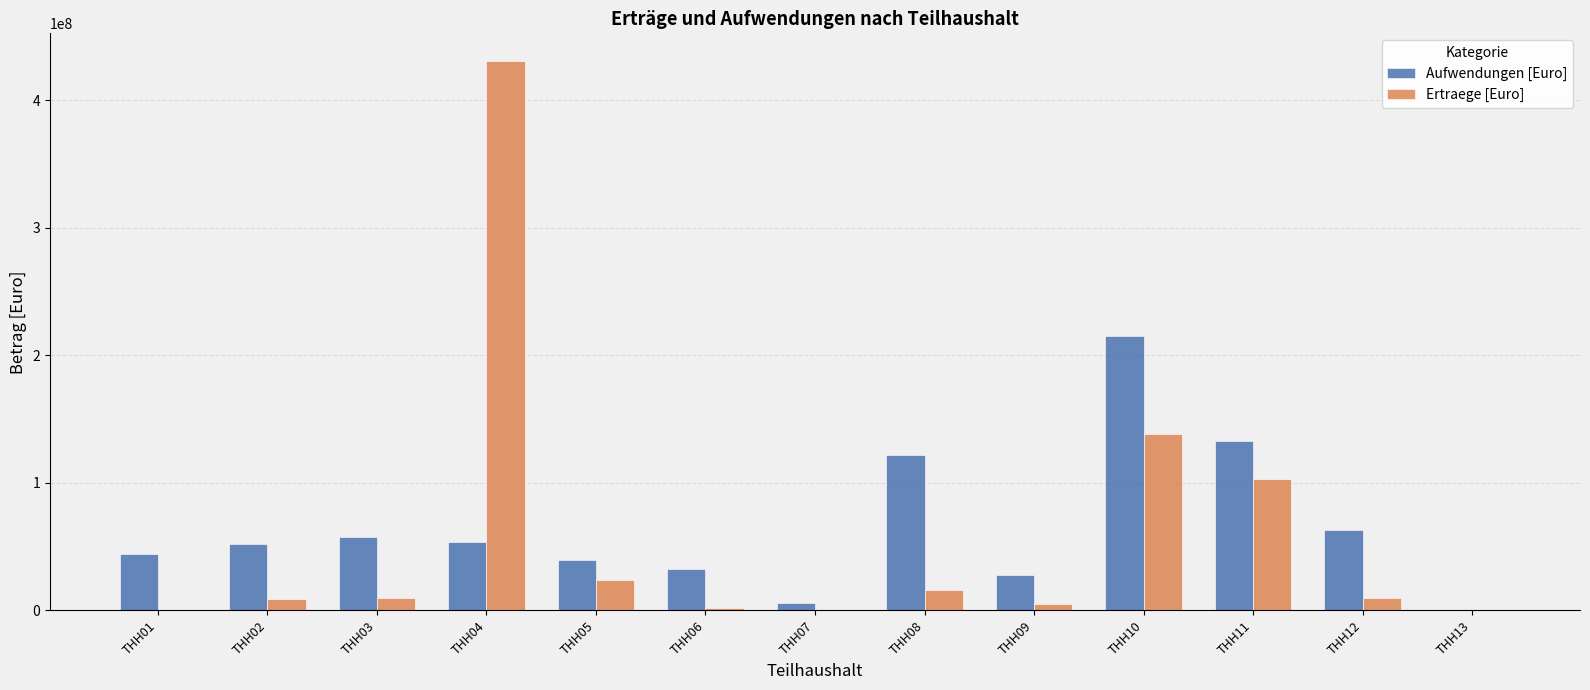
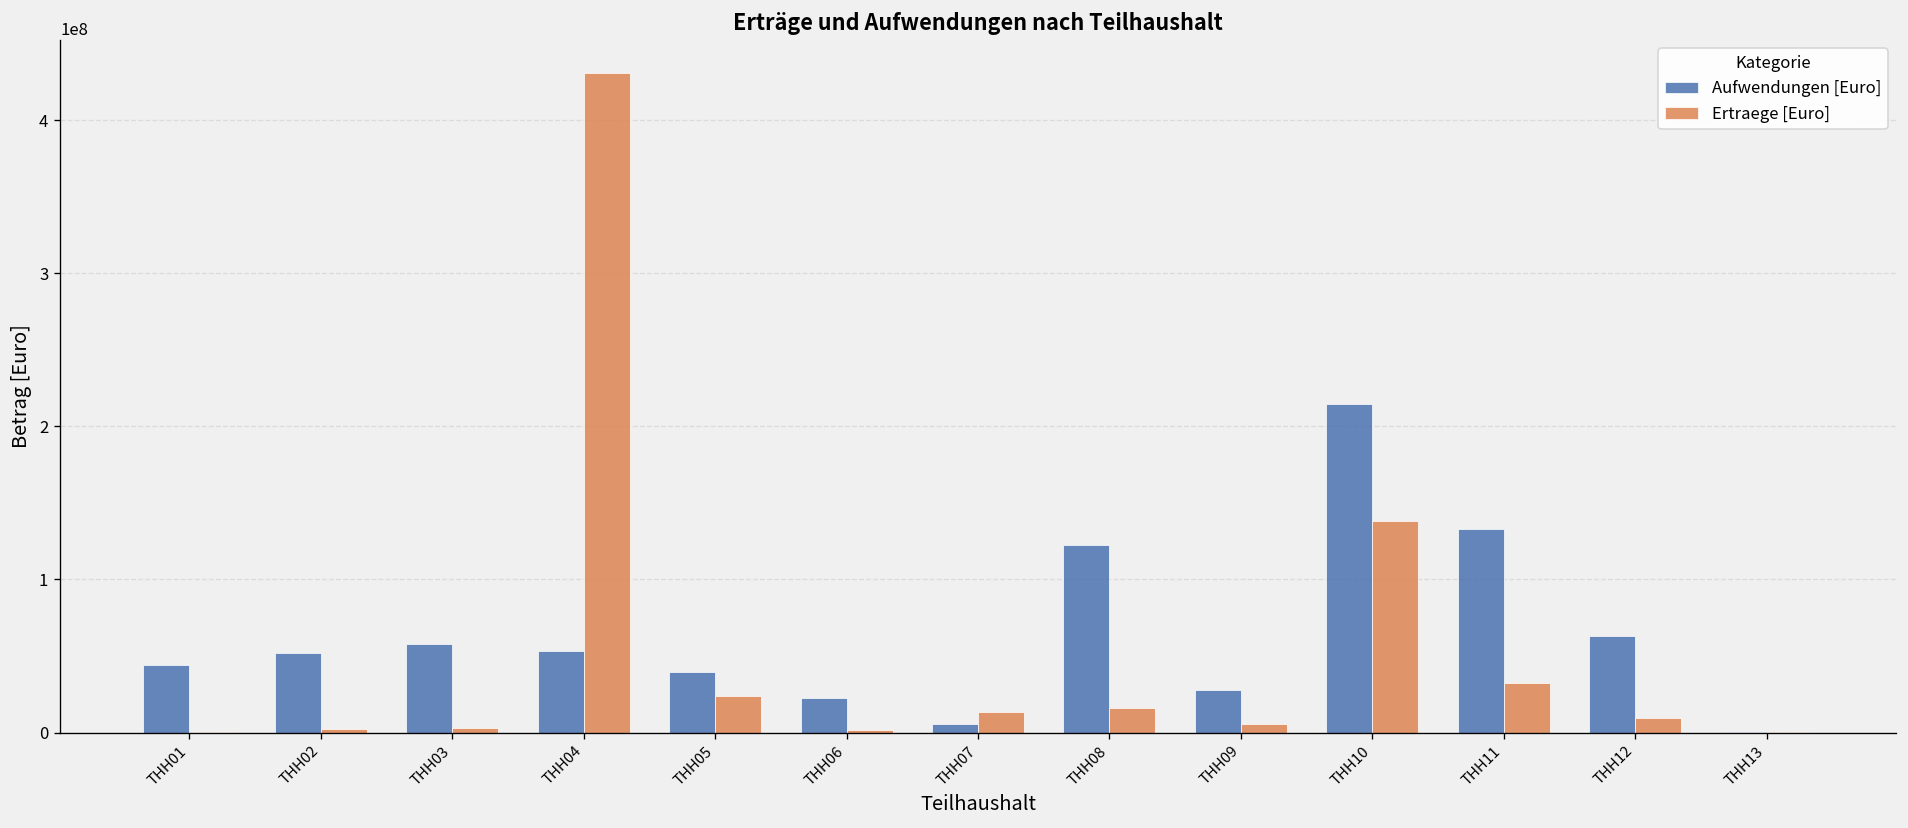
Ertraege [Euro], THH02: 9000000 -> 2000000
Ertraege [Euro], THH03: 10000000 -> 3000000
Aufwendungen [Euro], THH06: 33000000 -> 23000000
Ertraege [Euro], THH07: 1000000 -> 13000000
Ertraege [Euro], THH11: 103000000 -> 32000000
